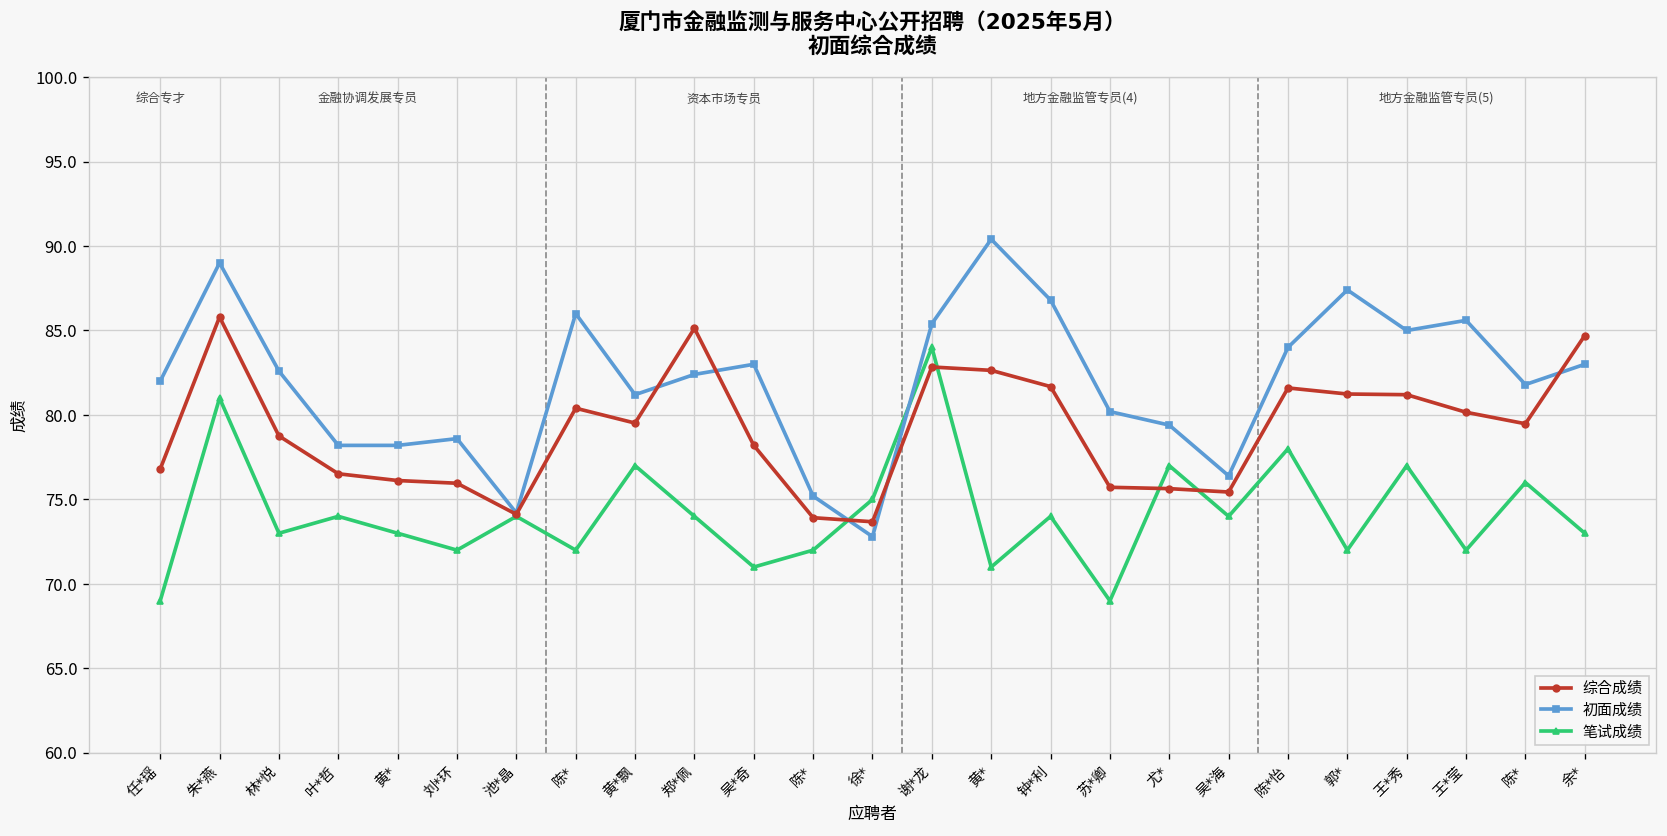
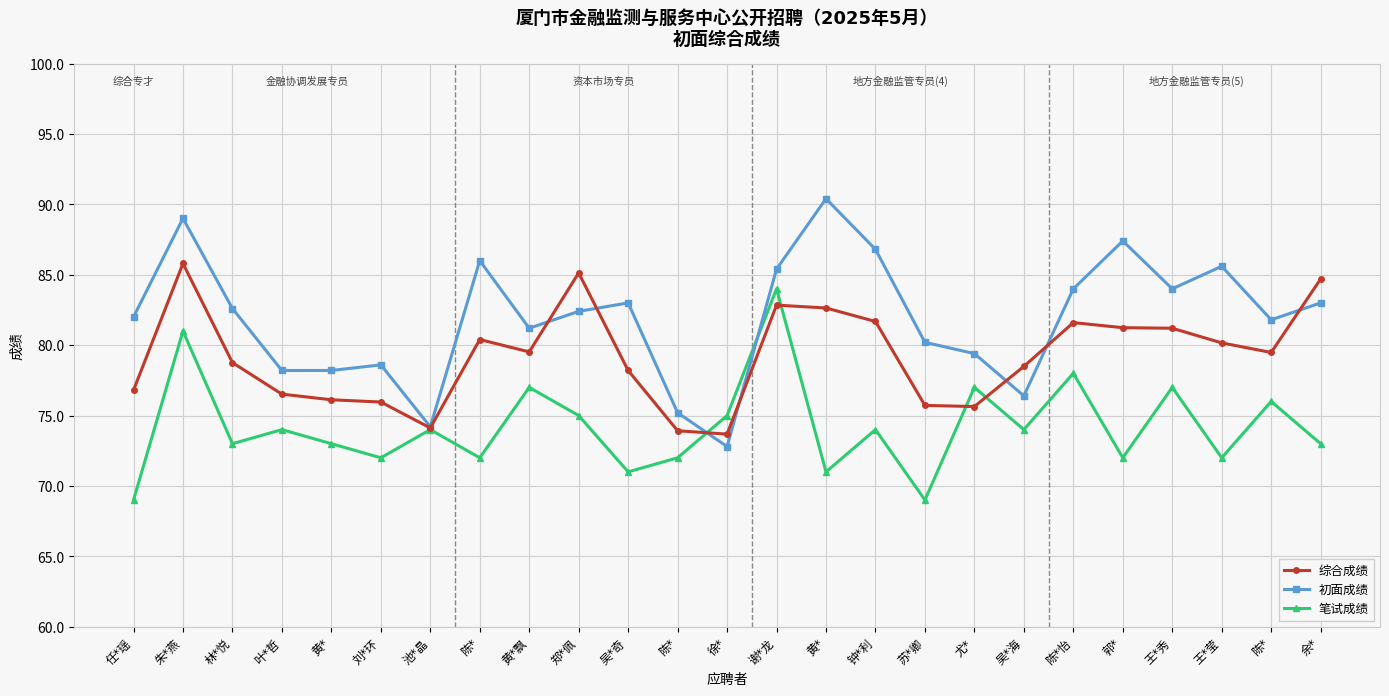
笔试成绩, 郑*佩: 74 -> 75
综合成绩, 吴*海: 75.4 -> 78.5
初面成绩, 王*秀: 85 -> 84
